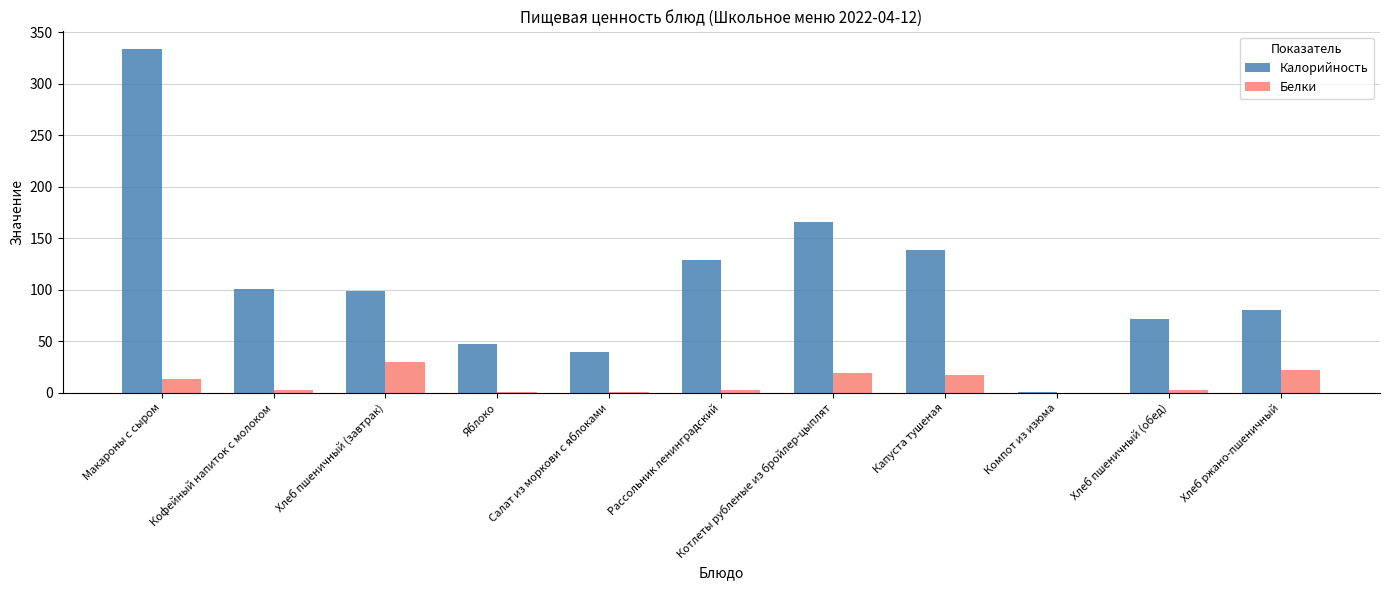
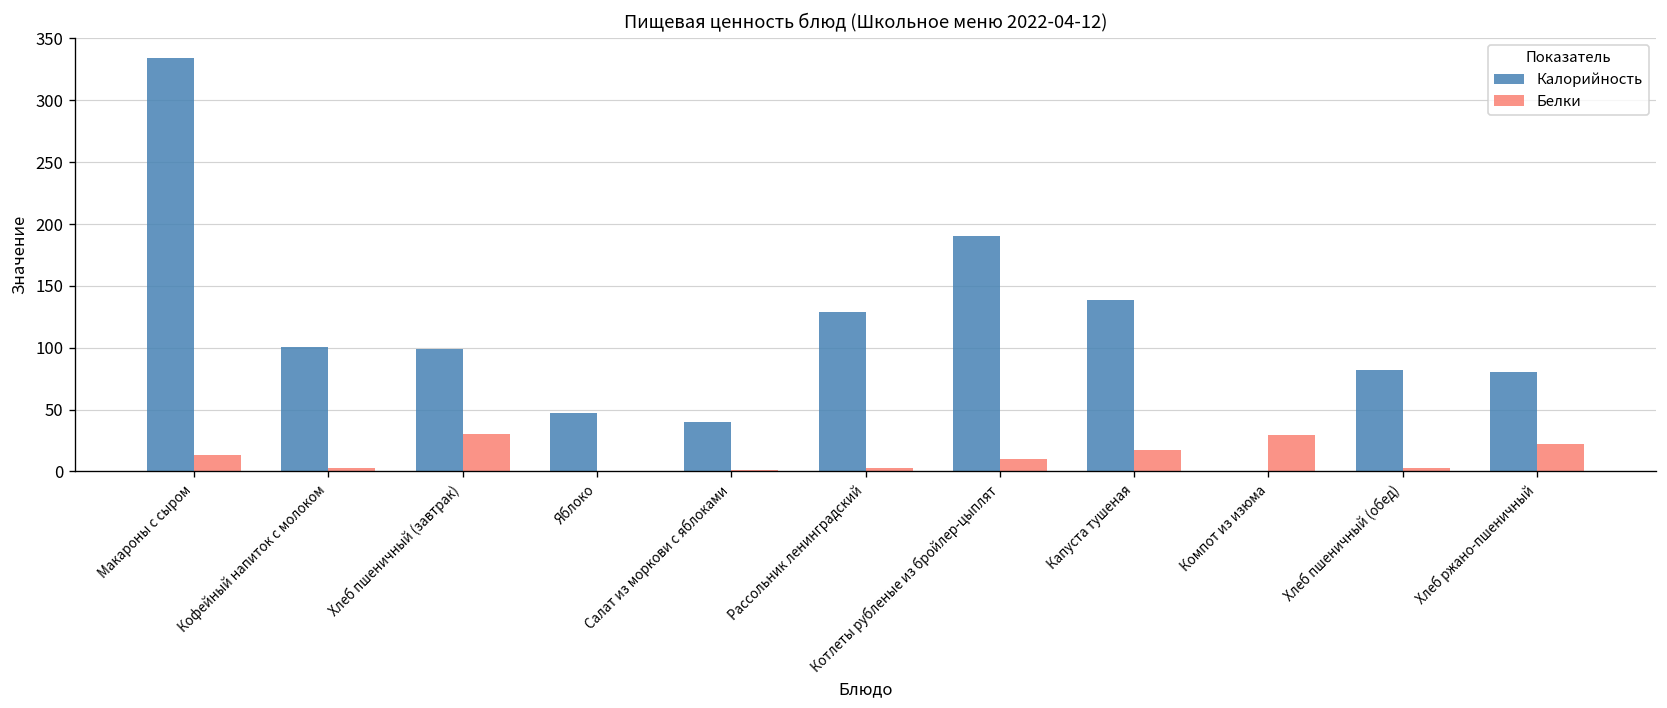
Калорийность, Котлеты рубленые из бройлер-цыплят: 166 -> 190
Белки, Котлеты рубленые из бройлер-цыплят: 20 -> 10
Белки, Компот из изюма: 0 -> 29
Калорийность, Хлеб пшеничный (обед): 72 -> 82
